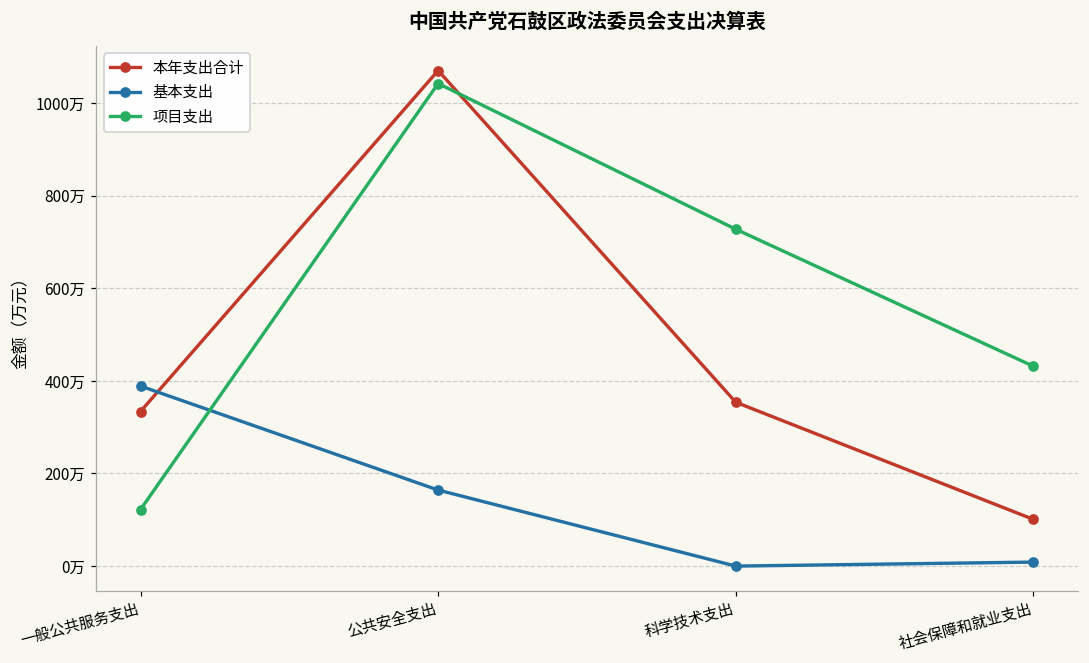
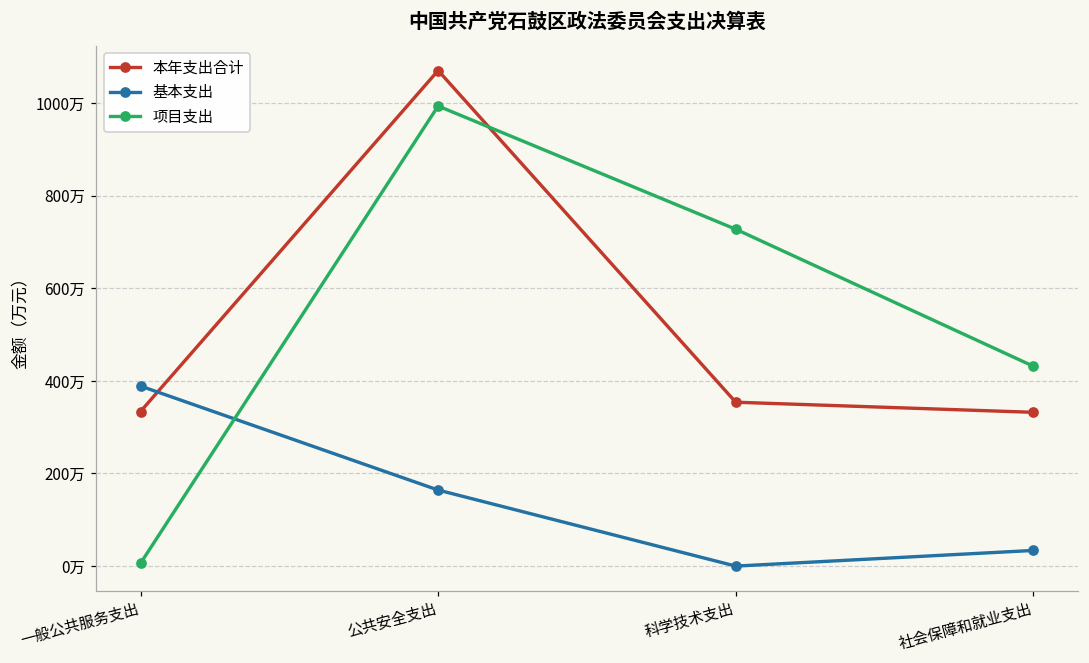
项目支出, 一般公共服务支出: 120万 -> 10万
项目支出, 公共安全支出: 1040万 -> 990万
本年支出合计, 社会保障和就业支出: 100万 -> 330万
基本支出, 社会保障和就业支出: 10万 -> 30万
